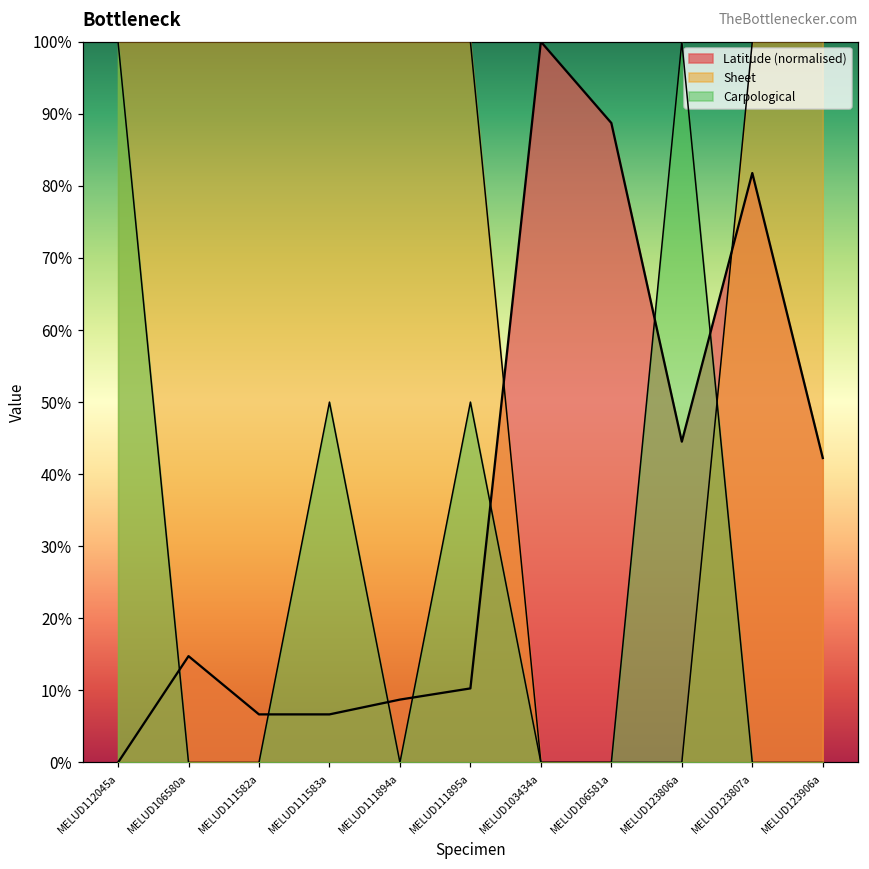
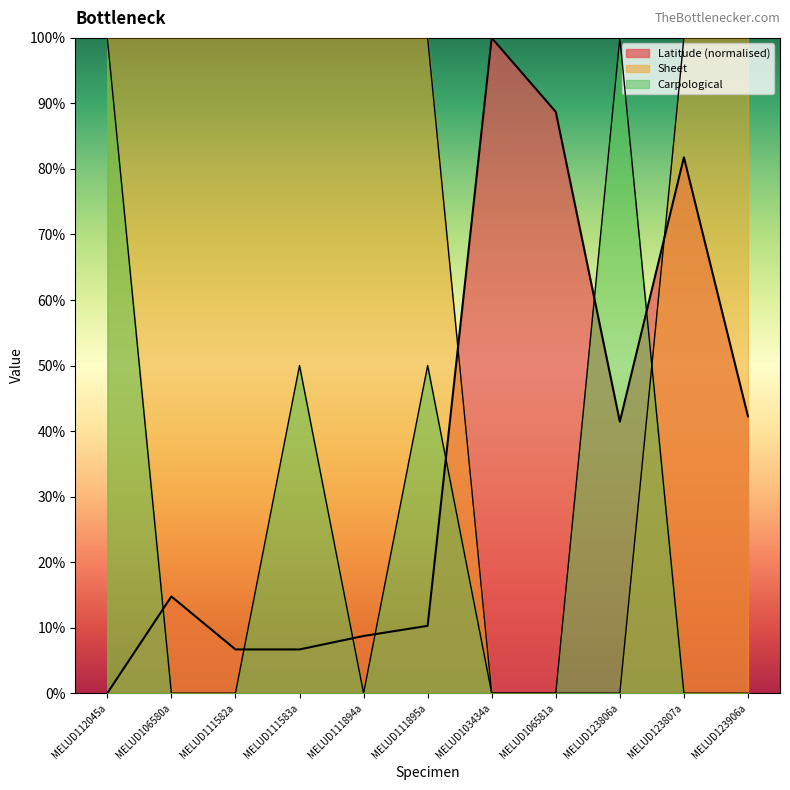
Latitude (normalised), MELUD123806a: 45% -> 41%
